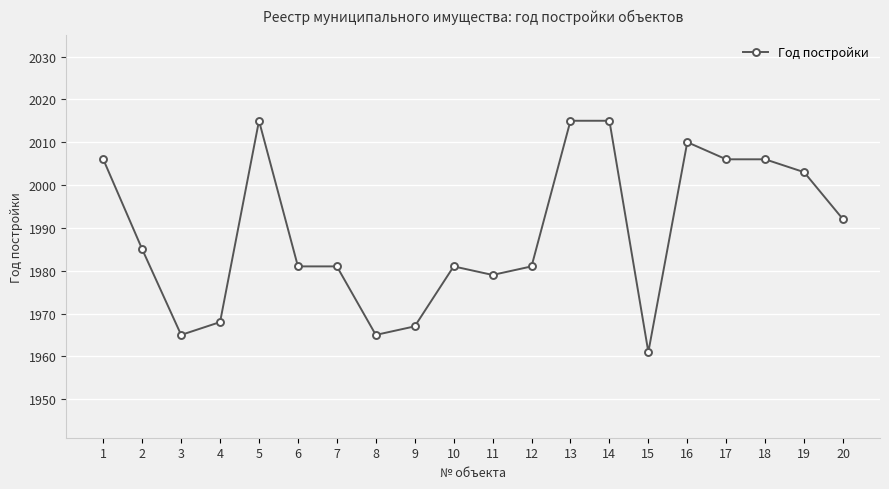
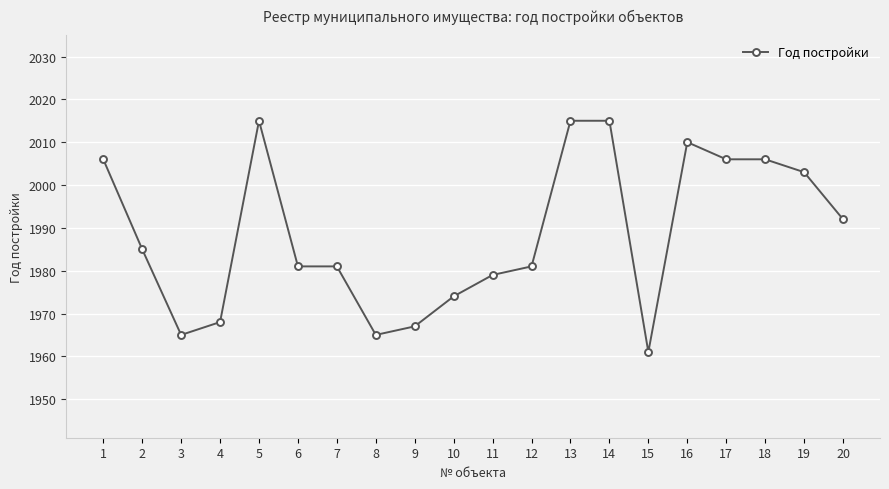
10: 1981 -> 1974
